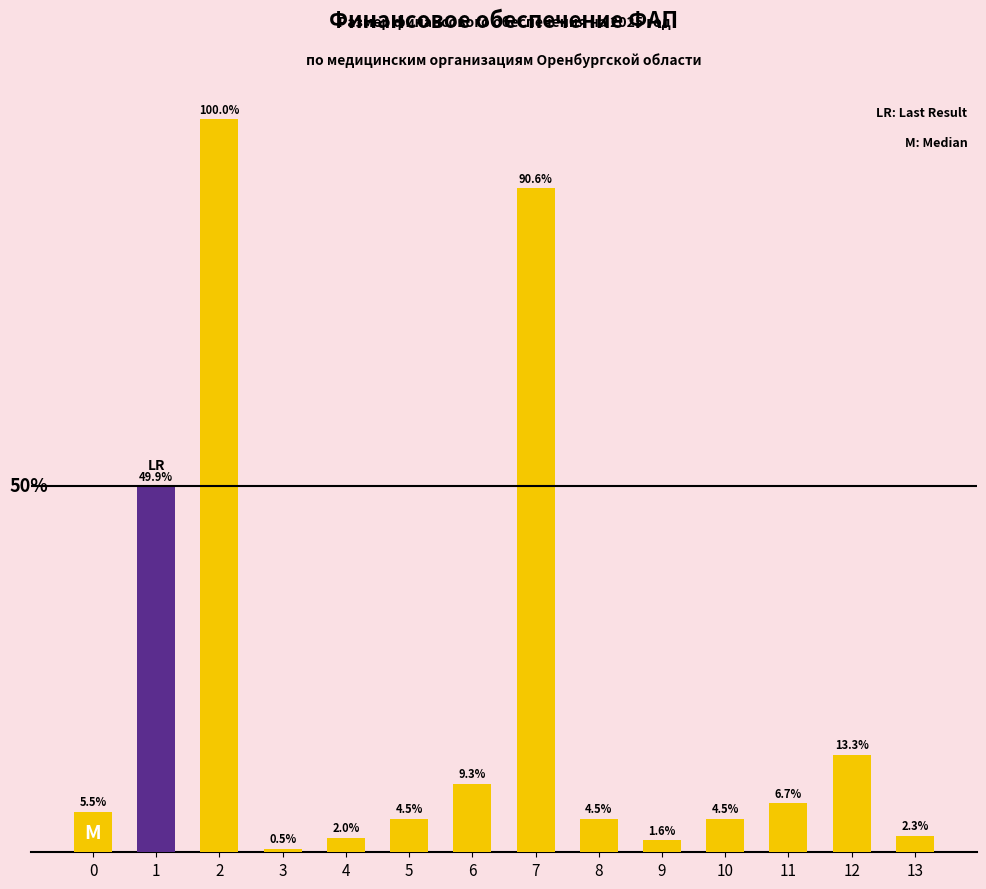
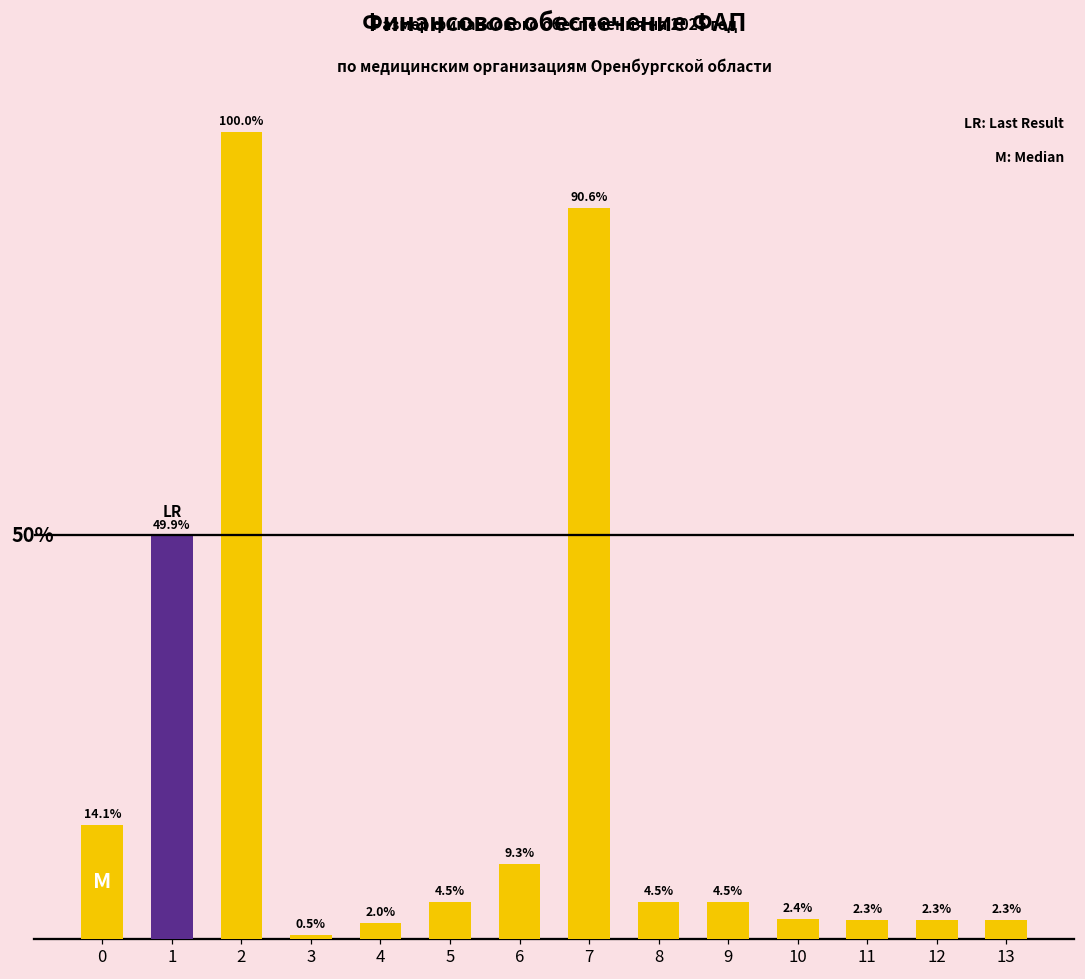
0: 5.5% -> 14.1%
9: 1.6% -> 4.5%
10: 4.5% -> 2.4%
11: 6.7% -> 2.3%
12: 13.3% -> 2.3%
